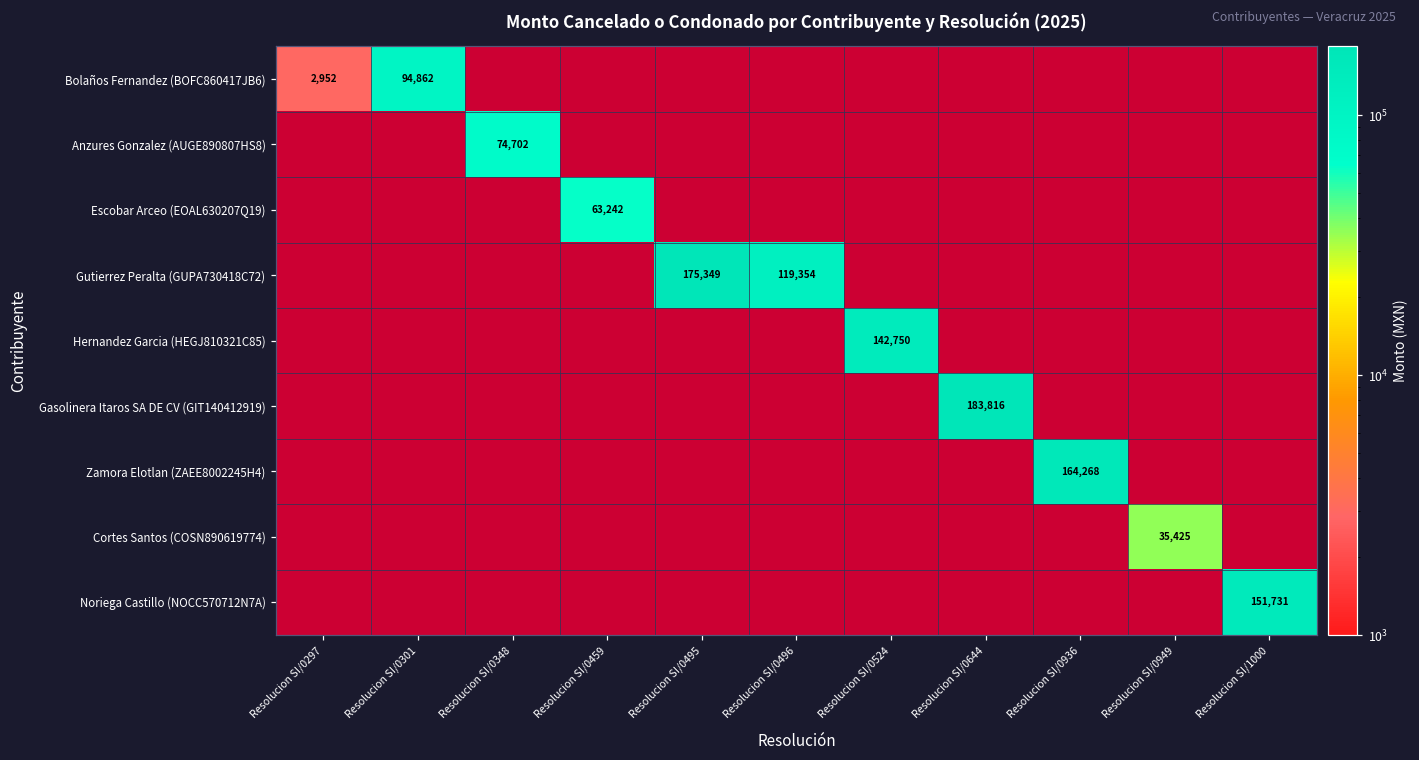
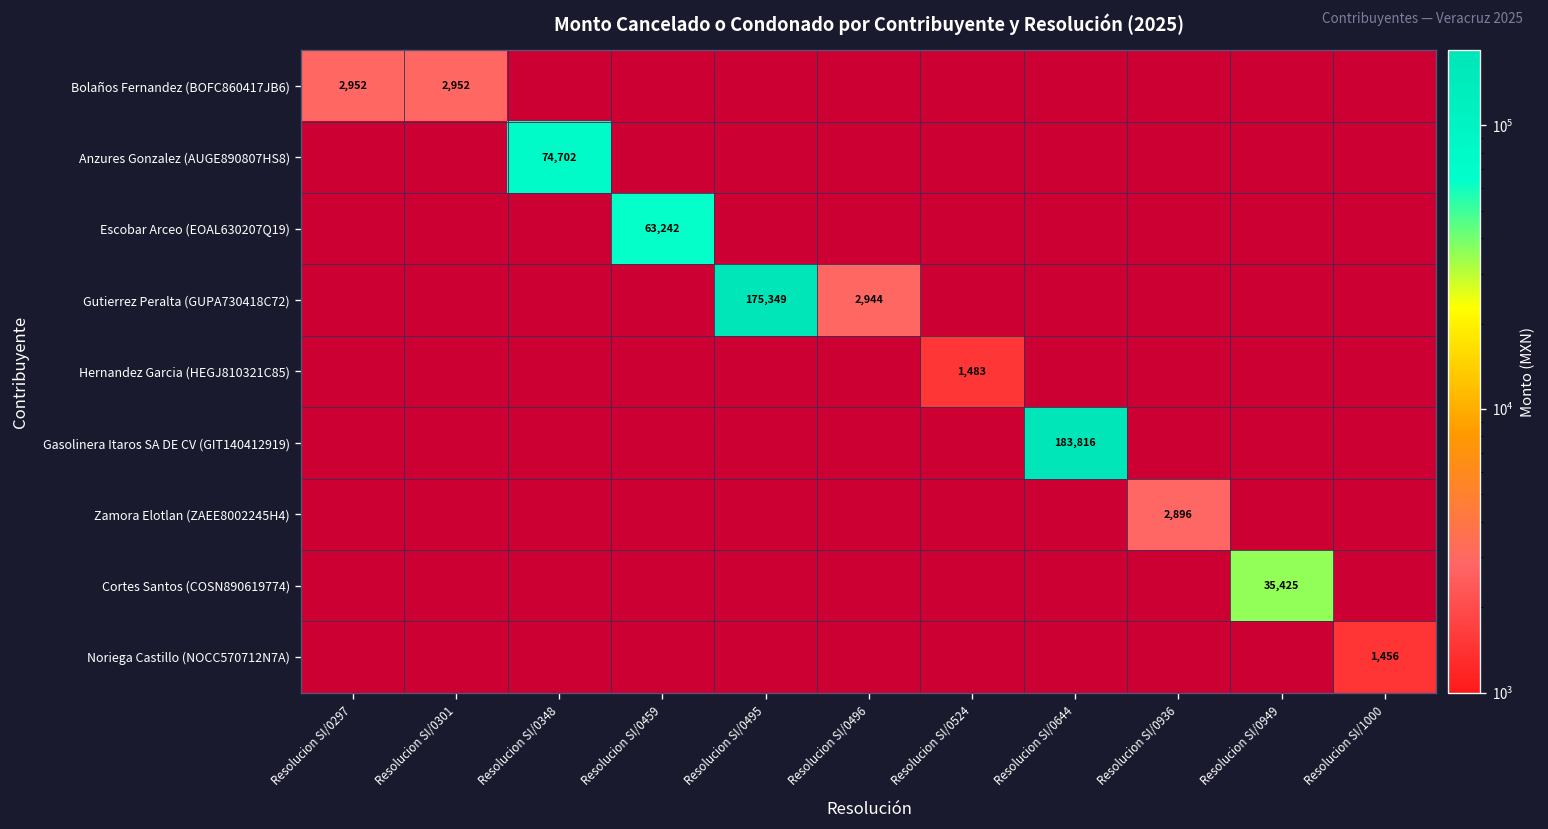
Bolaños Fernandez (BOFC860417JB6), Resolucion SI/0301: 94,862 -> 2,952
Gutierrez Peralta (GUPA730418C72), Resolucion SI/0496: 119,354 -> 2,944
Hernandez Garcia (HEGJ810321C85), Resolucion SI/0524: 142,750 -> 1,483
Zamora Elotlan (ZAEE8002245H4), Resolucion SI/0936: 164,268 -> 2,896
Noriega Castillo (NOCC570712N7A), Resolucion SI/1000: 151,731 -> 1,456
